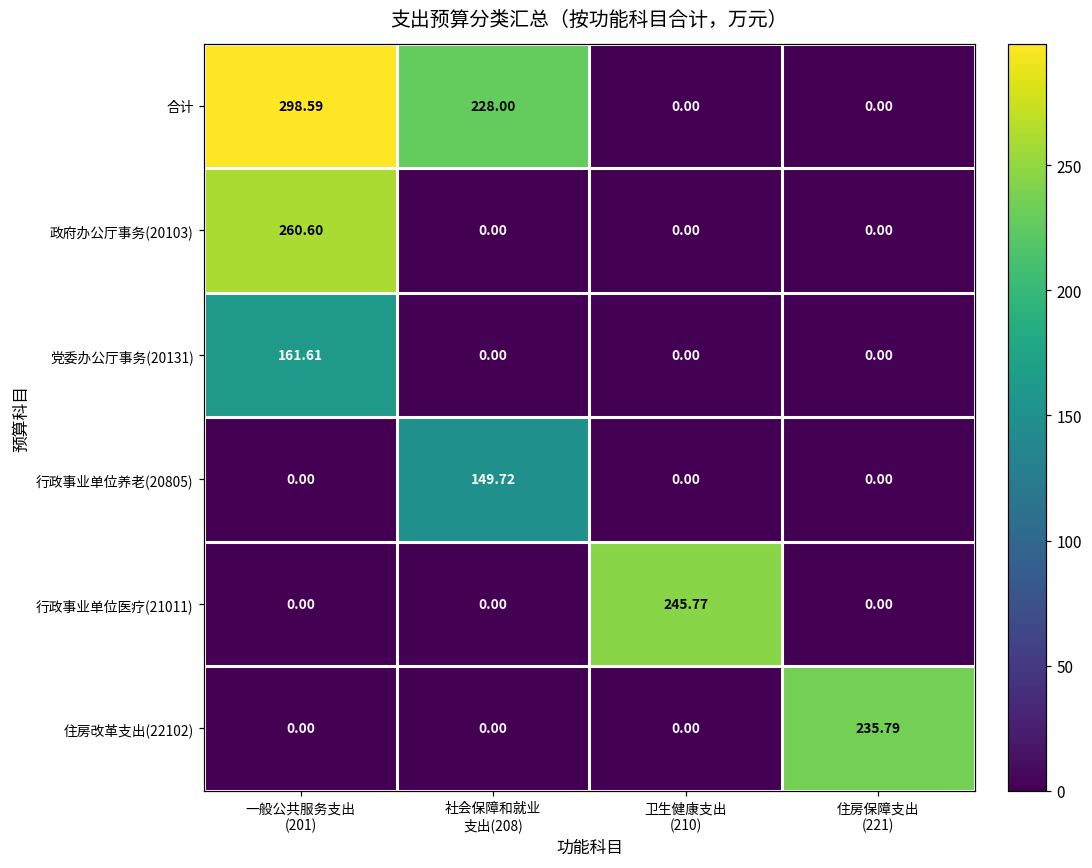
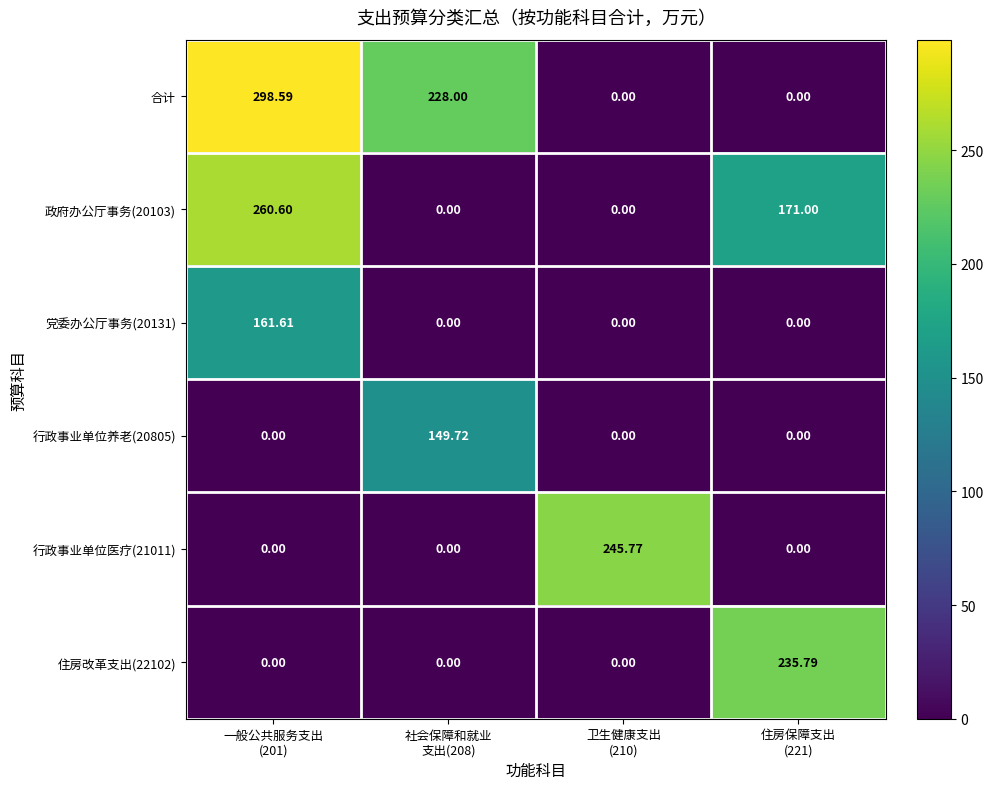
政府办公厅事务(20103), 住房保障支出 (221): 0.00 -> 171.00
